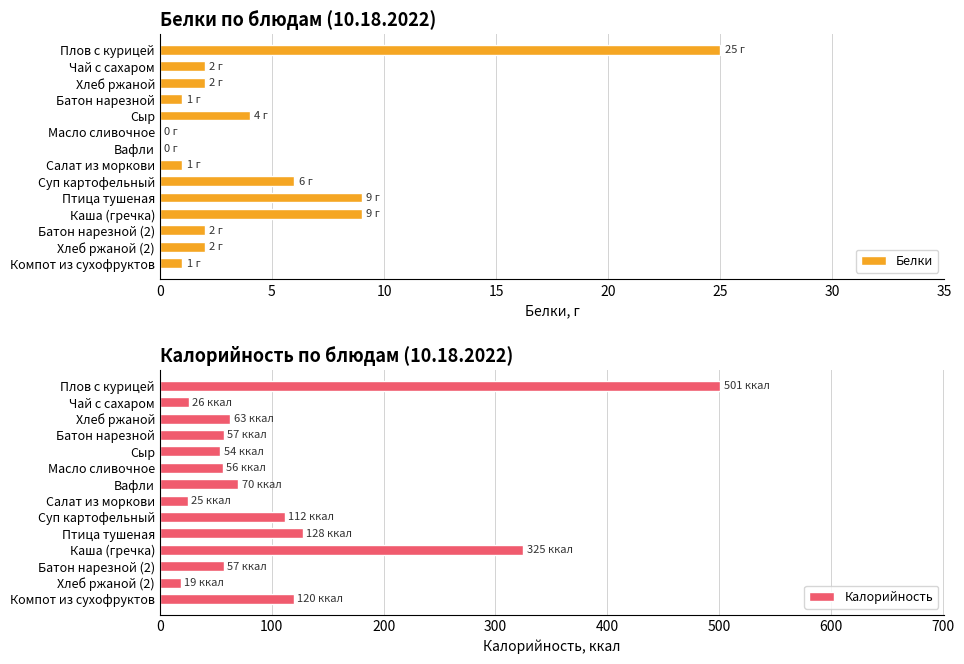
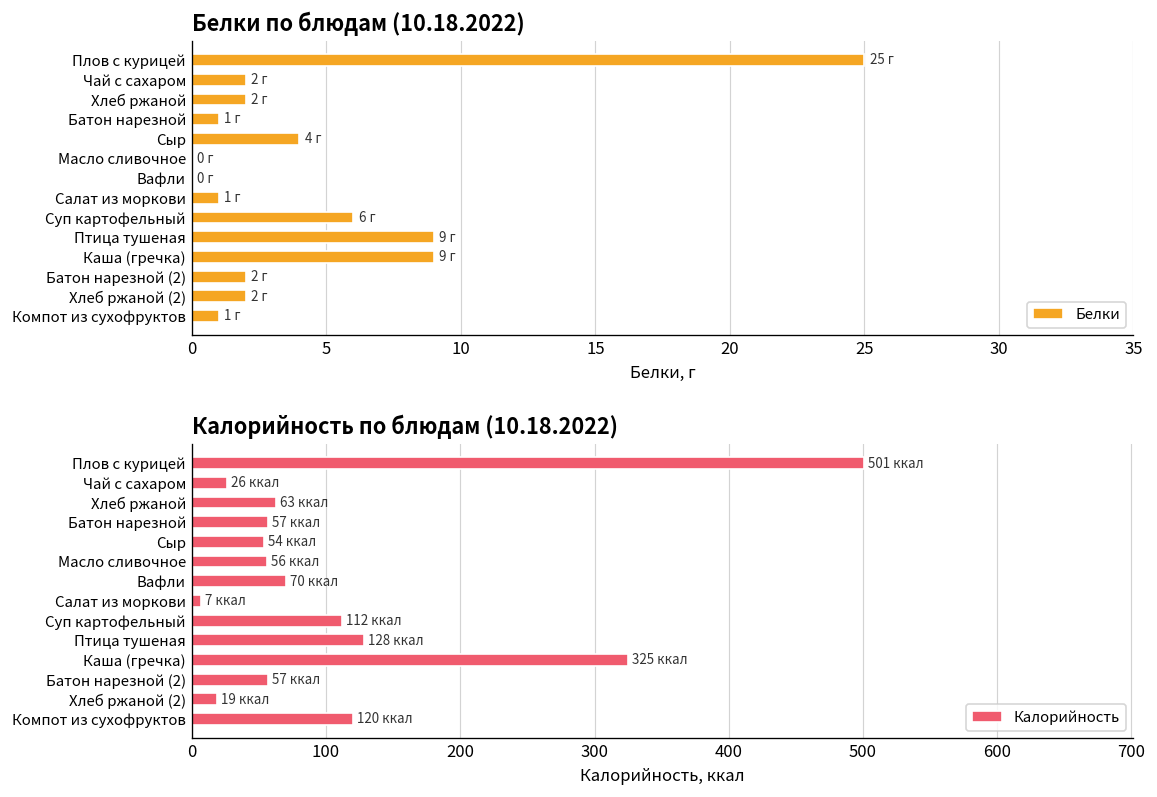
Калорийность по блюдам (10.18.2022), Салат из моркови: 25 -> 7
